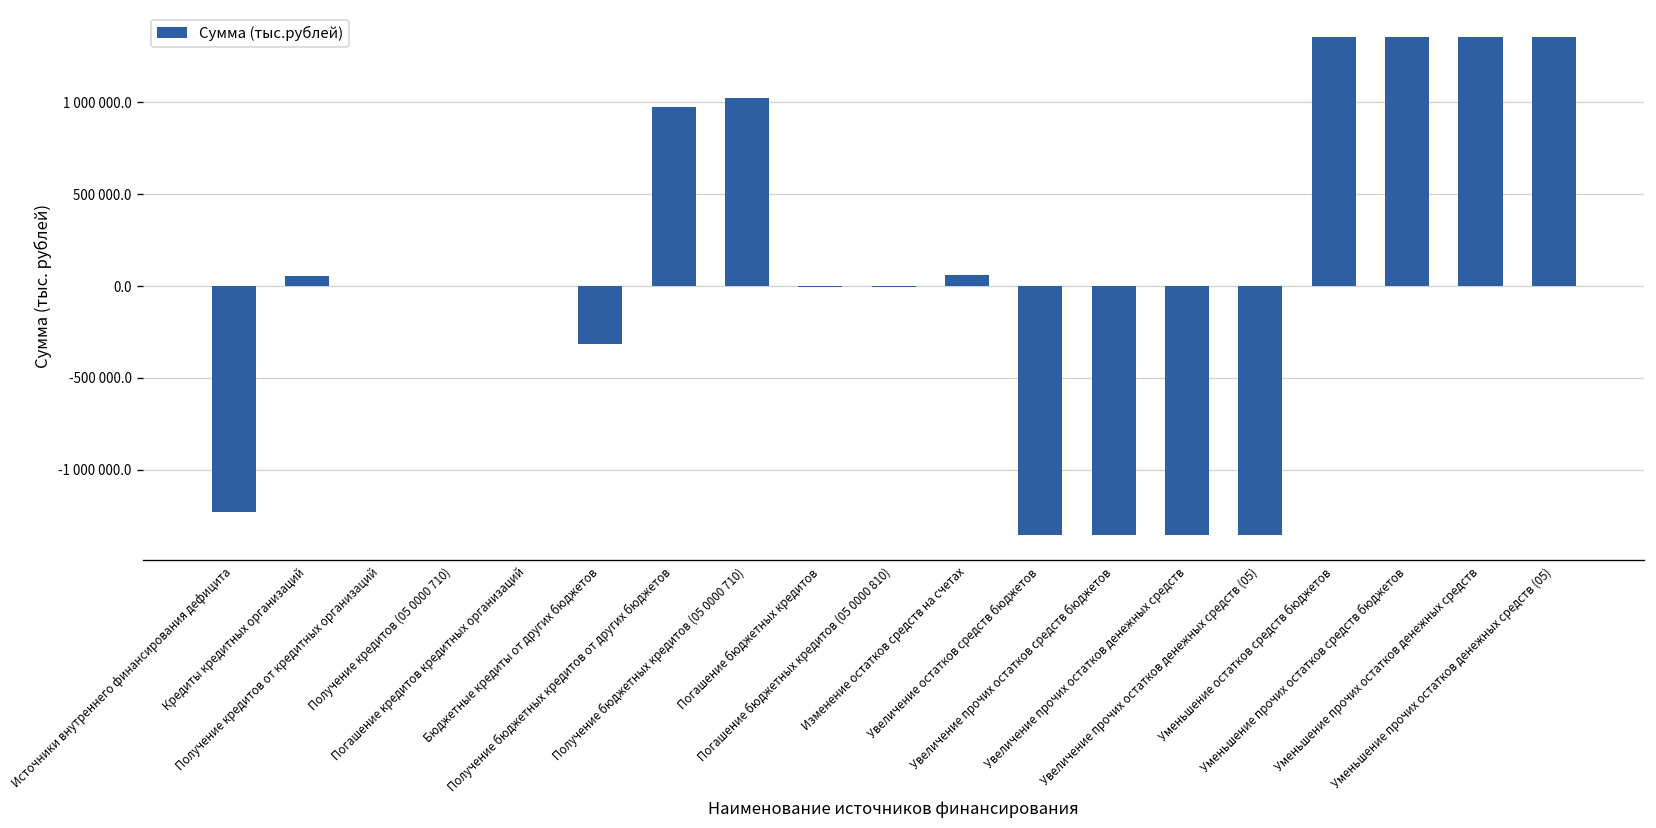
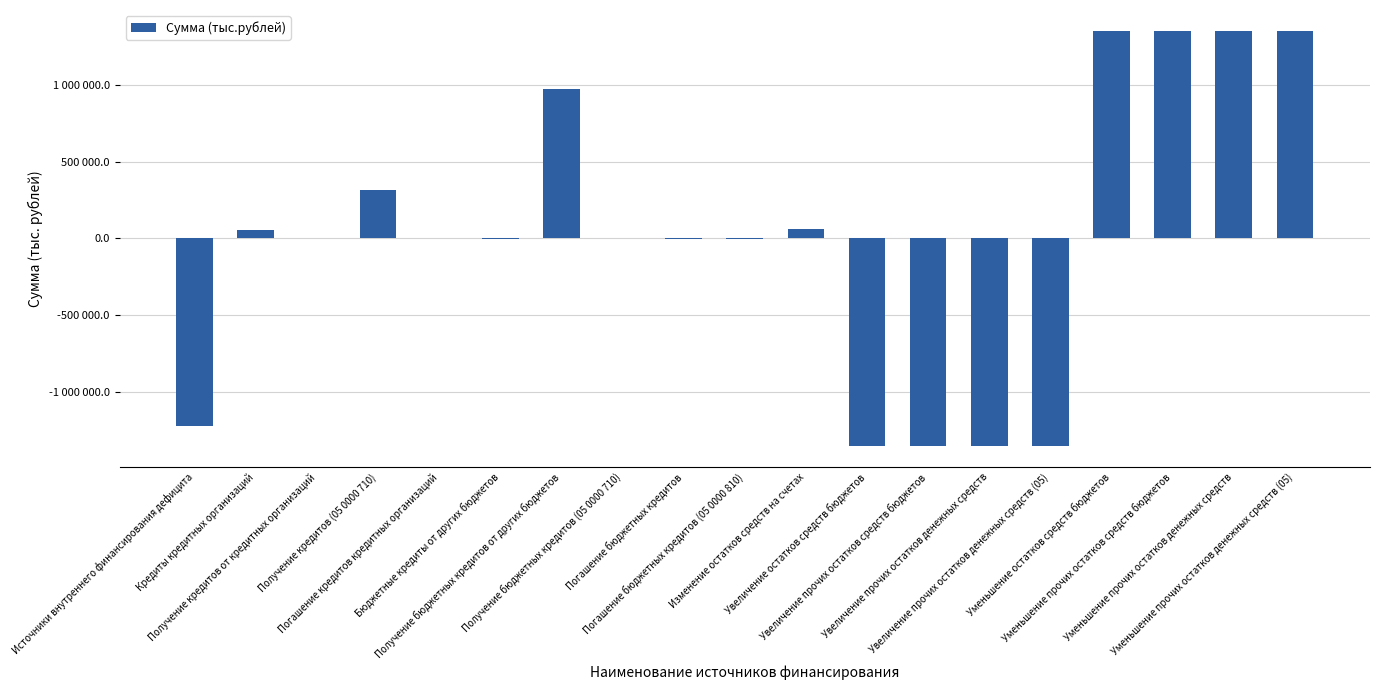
Получение кредитов (05 0000 710): 0 -> 320000
Бюджетные кредиты от других бюджетов: -320000 -> 0
Получение бюджетных кредитов (05 0000 710): 1020000 -> 0
